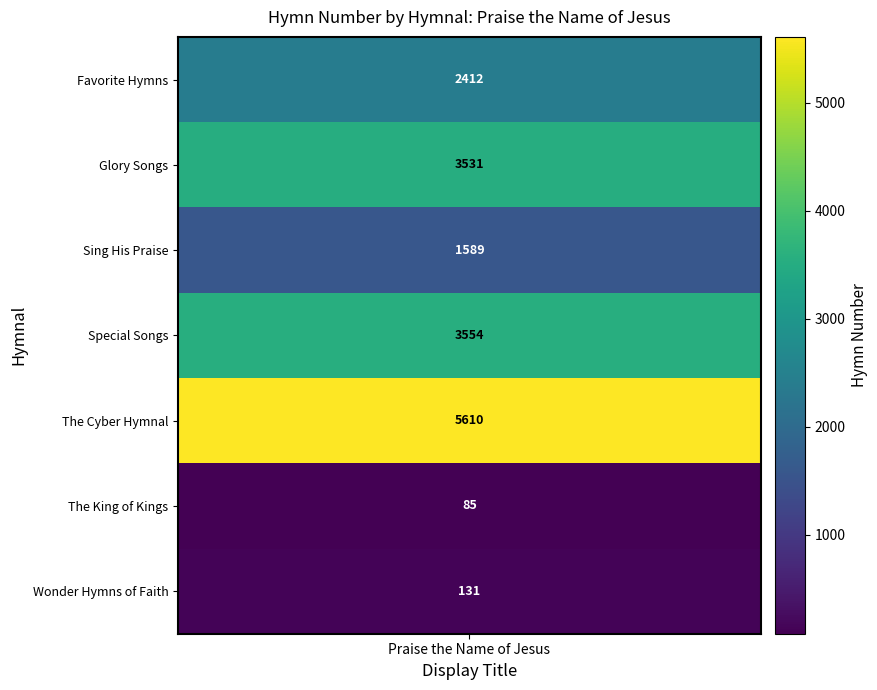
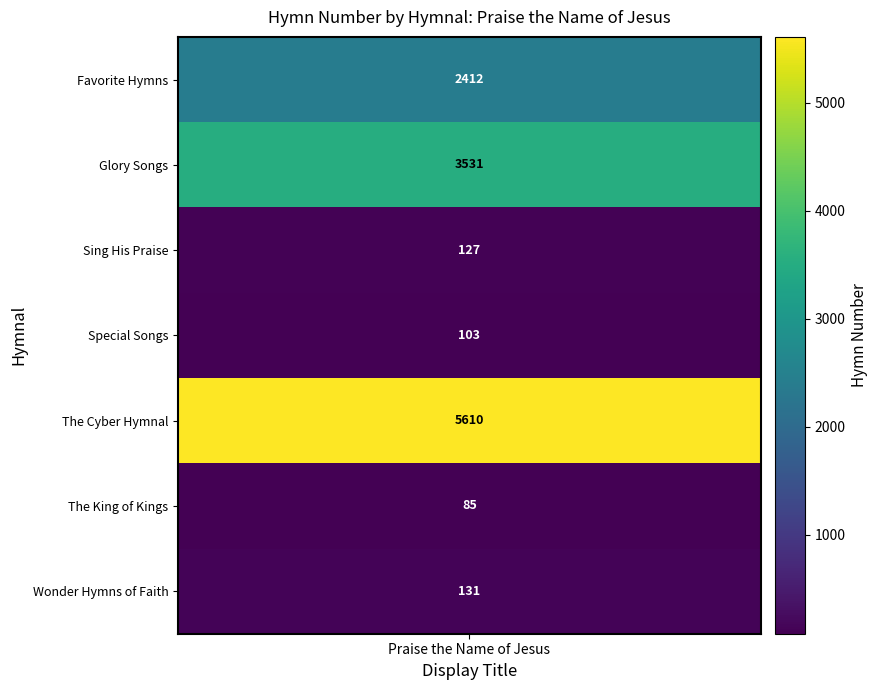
Sing His Praise, Praise the Name of Jesus: 1589 -> 127
Special Songs, Praise the Name of Jesus: 3554 -> 103
